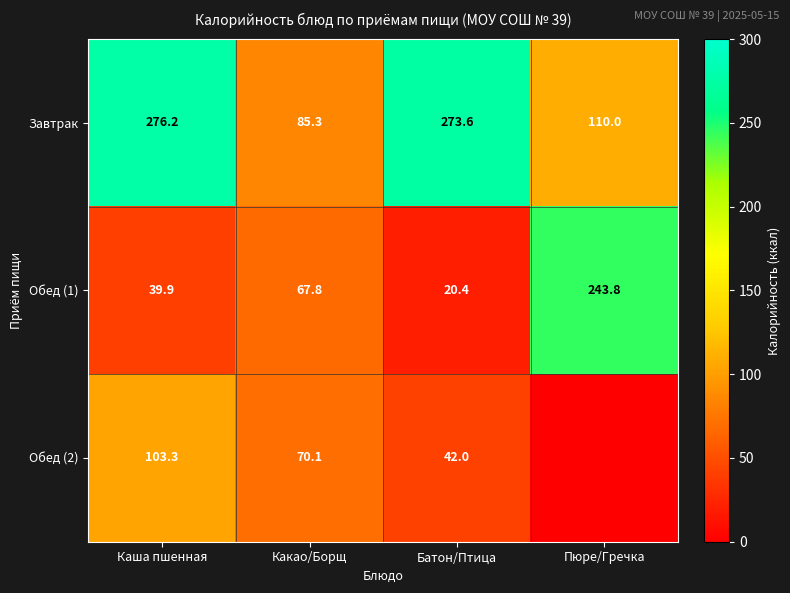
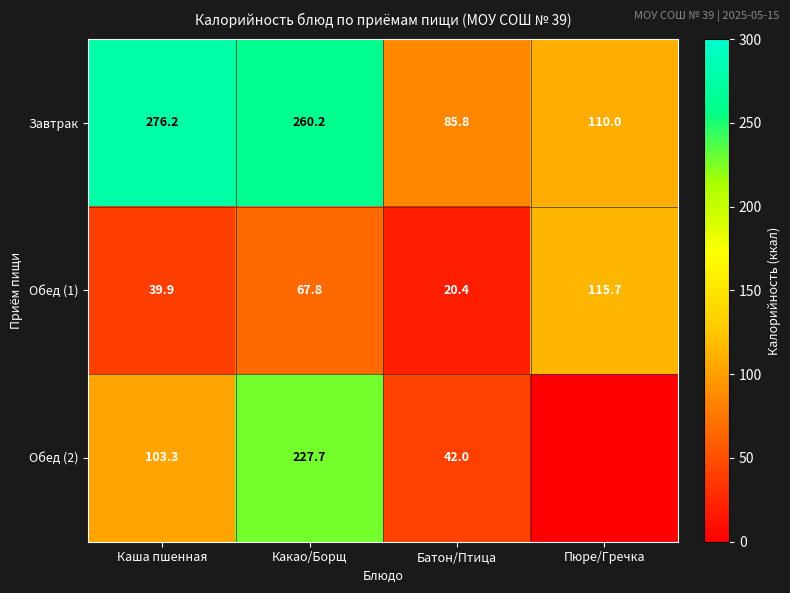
Завтрак, Какао/Борщ: 85.3 -> 260.2
Завтрак, Батон/Птица: 273.6 -> 85.8
Обед (1), Пюре/Гречка: 243.8 -> 115.7
Обед (2), Какао/Борщ: 70.1 -> 227.7
